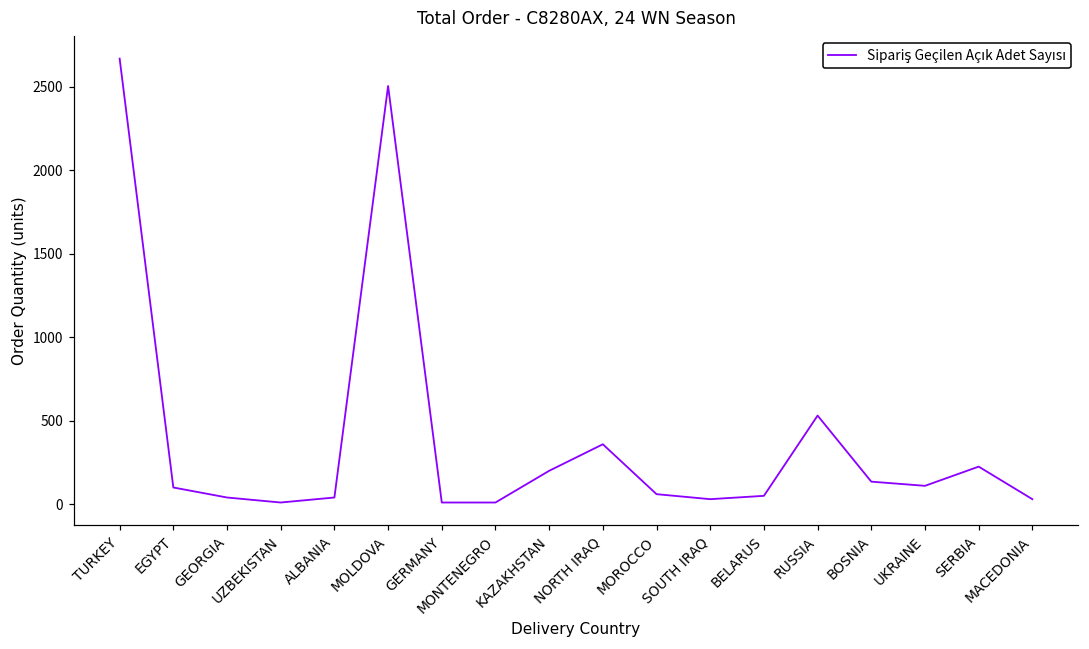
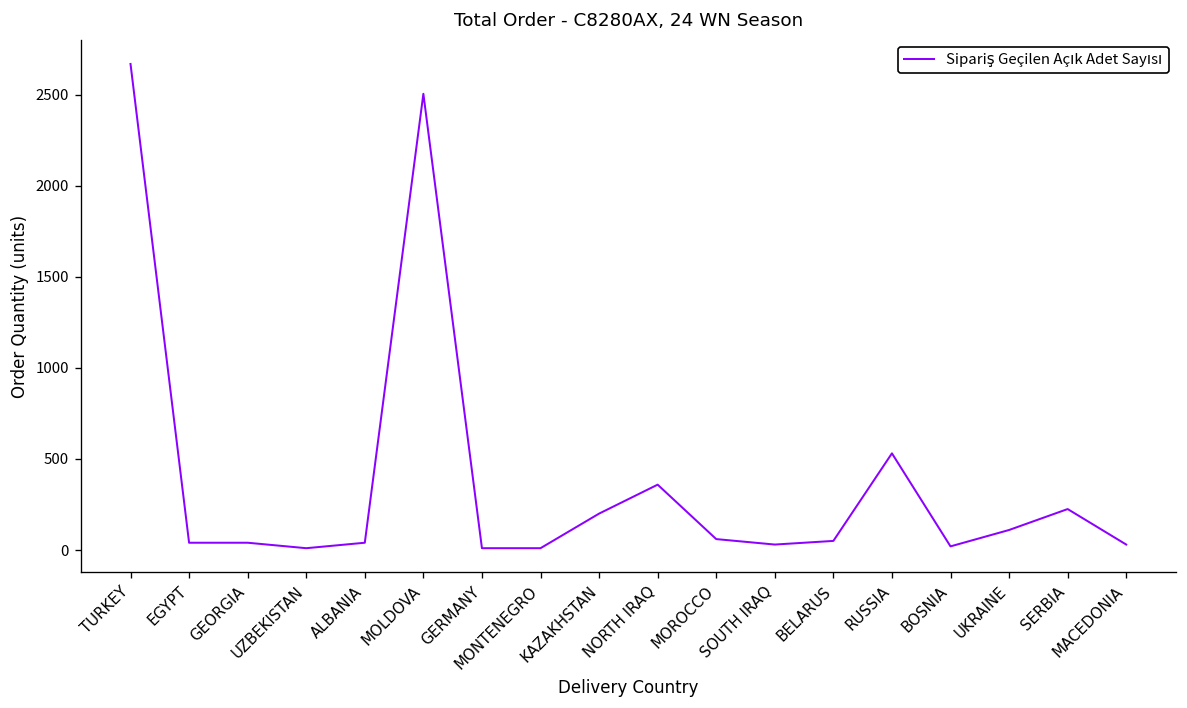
EGYPT: 100 -> 40
BOSNIA: 140 -> 20
